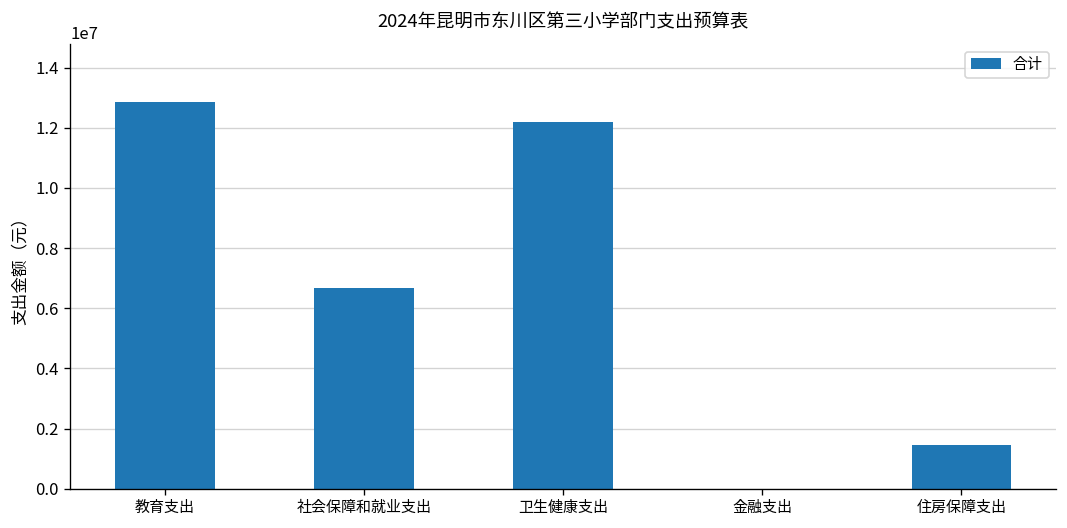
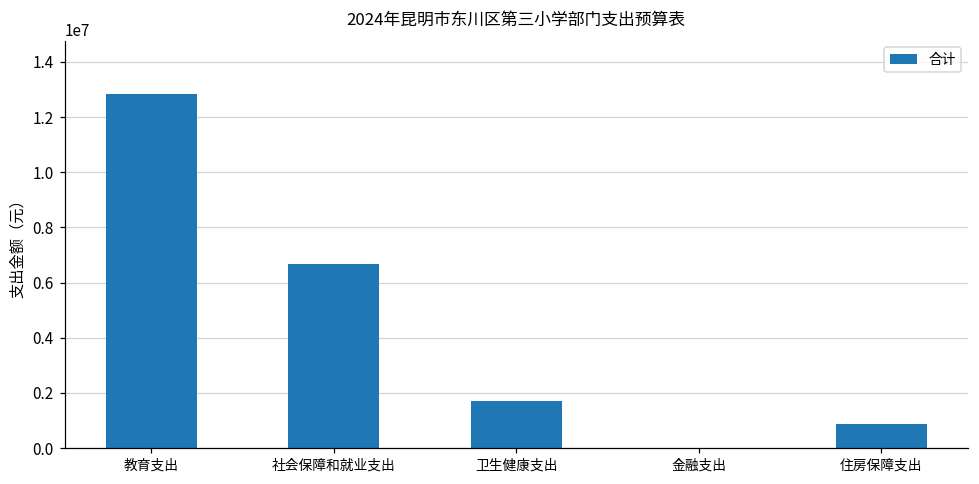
卫生健康支出: 12200000 -> 1700000
住房保障支出: 1500000 -> 900000
